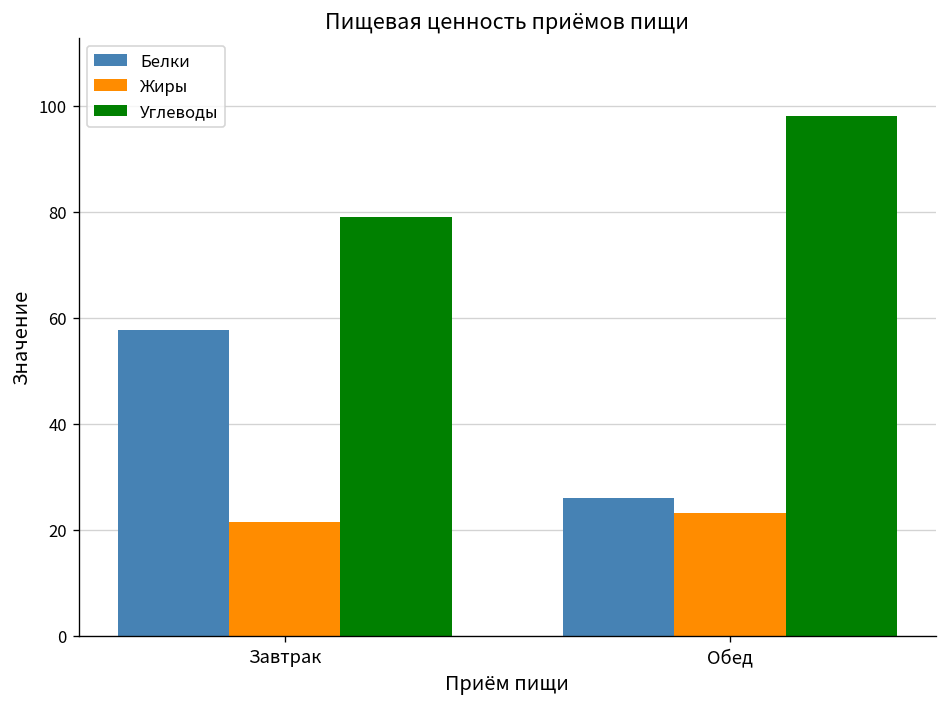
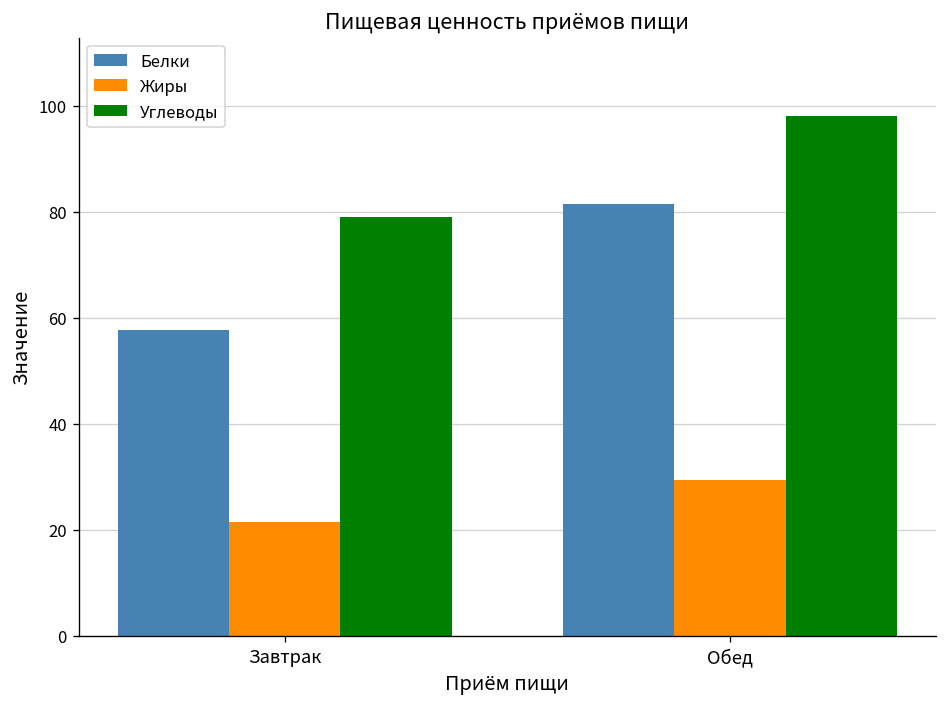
Белки, Обед: 26 -> 82
Жиры, Обед: 23 -> 29
